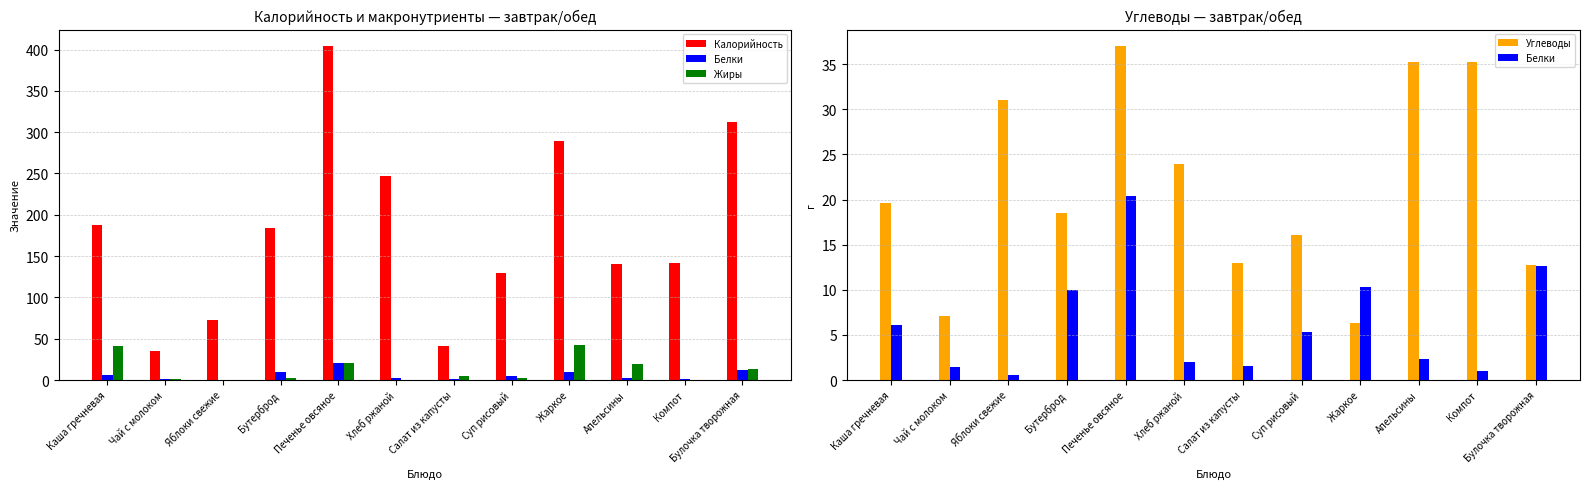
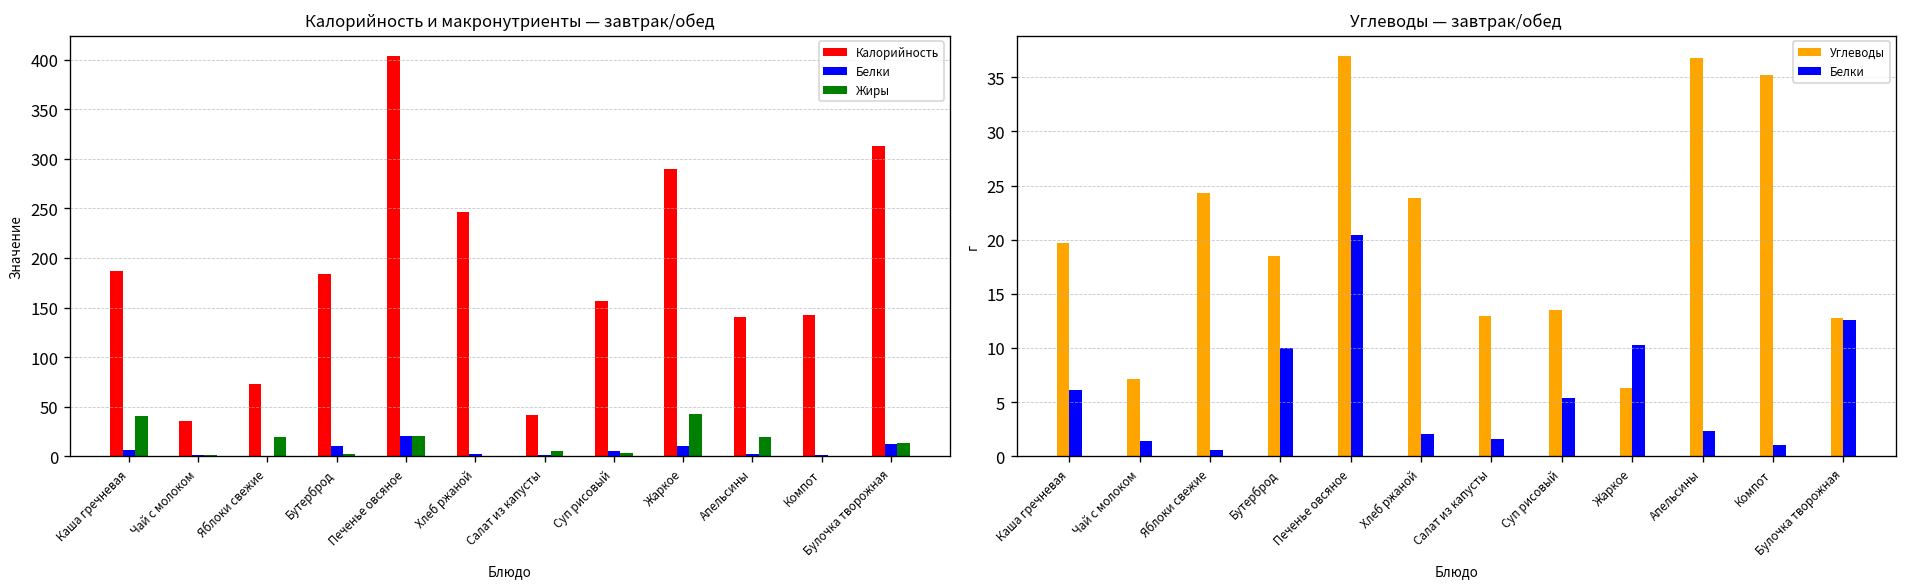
Калорийность и макронутриенты — завтрак/обед, Жиры, Яблоки свежие: 0 -> 20
Калорийность и макронутриенты — завтрак/обед, Калорийность, Суп рисовый: 130 -> 160
Углеводы — завтрак/обед, Углеводы, Яблоки свежие: 31 -> 24
Углеводы — завтрак/обед, Углеводы, Суп рисовый: 16 -> 13
Углеводы — завтрак/обед, Углеводы, Апельсины: 35 -> 37
